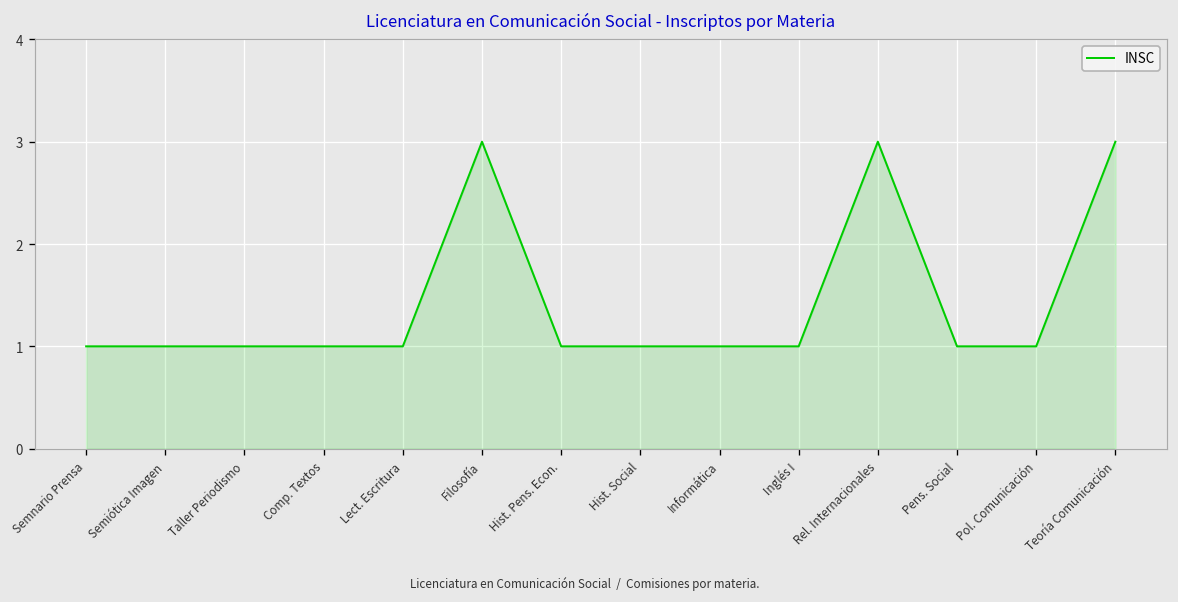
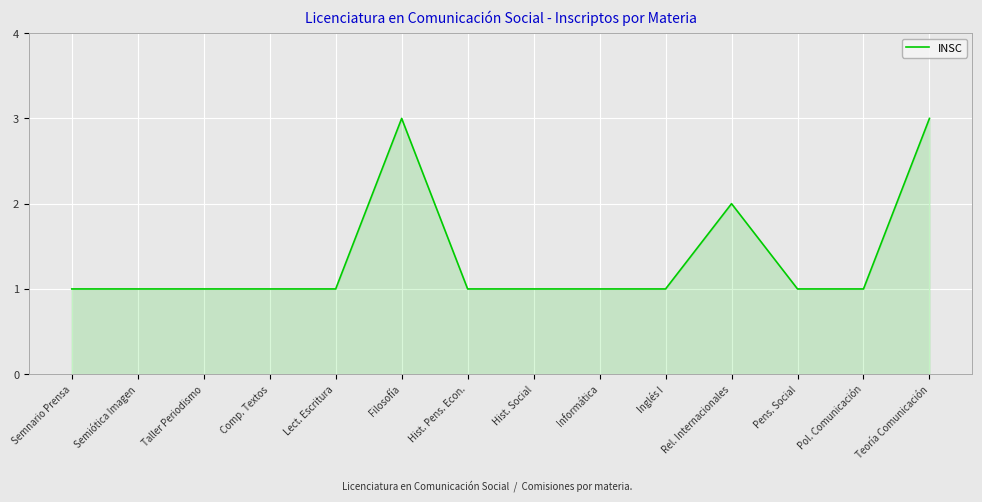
Rel. Internacionales: 3 -> 2
